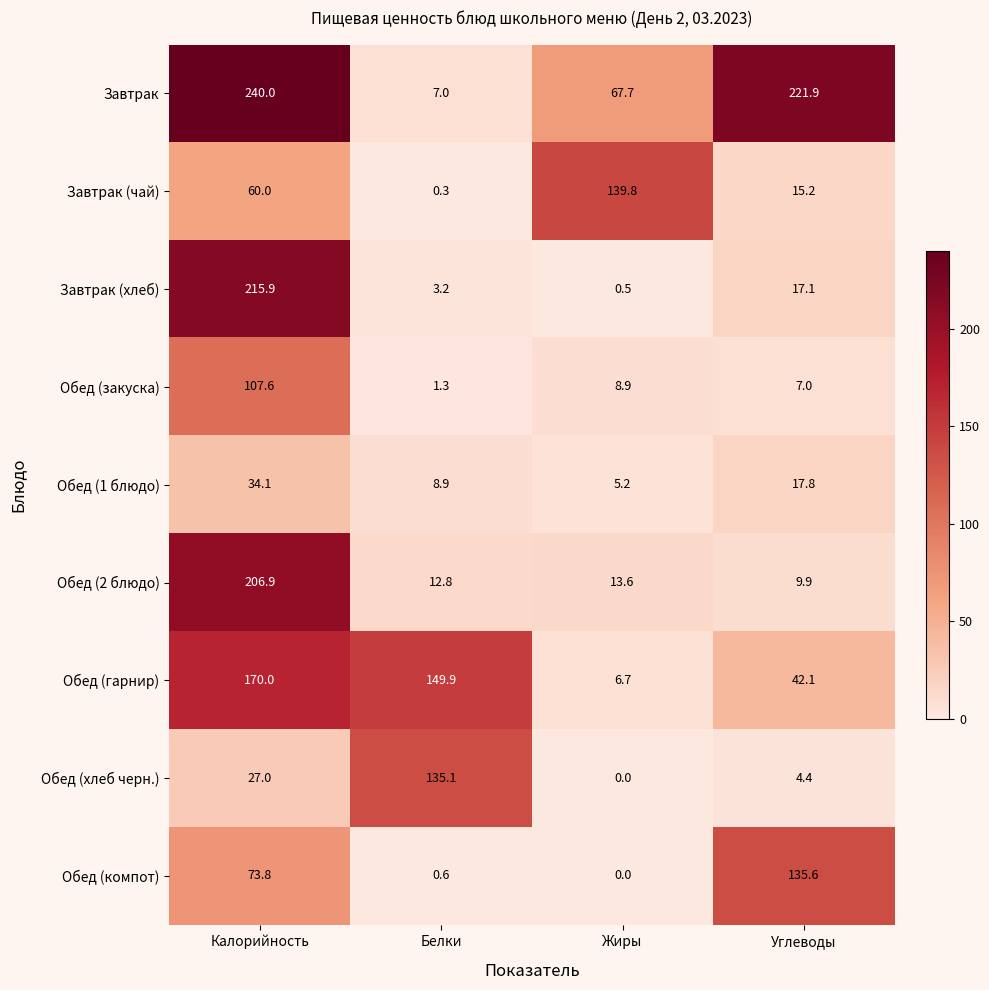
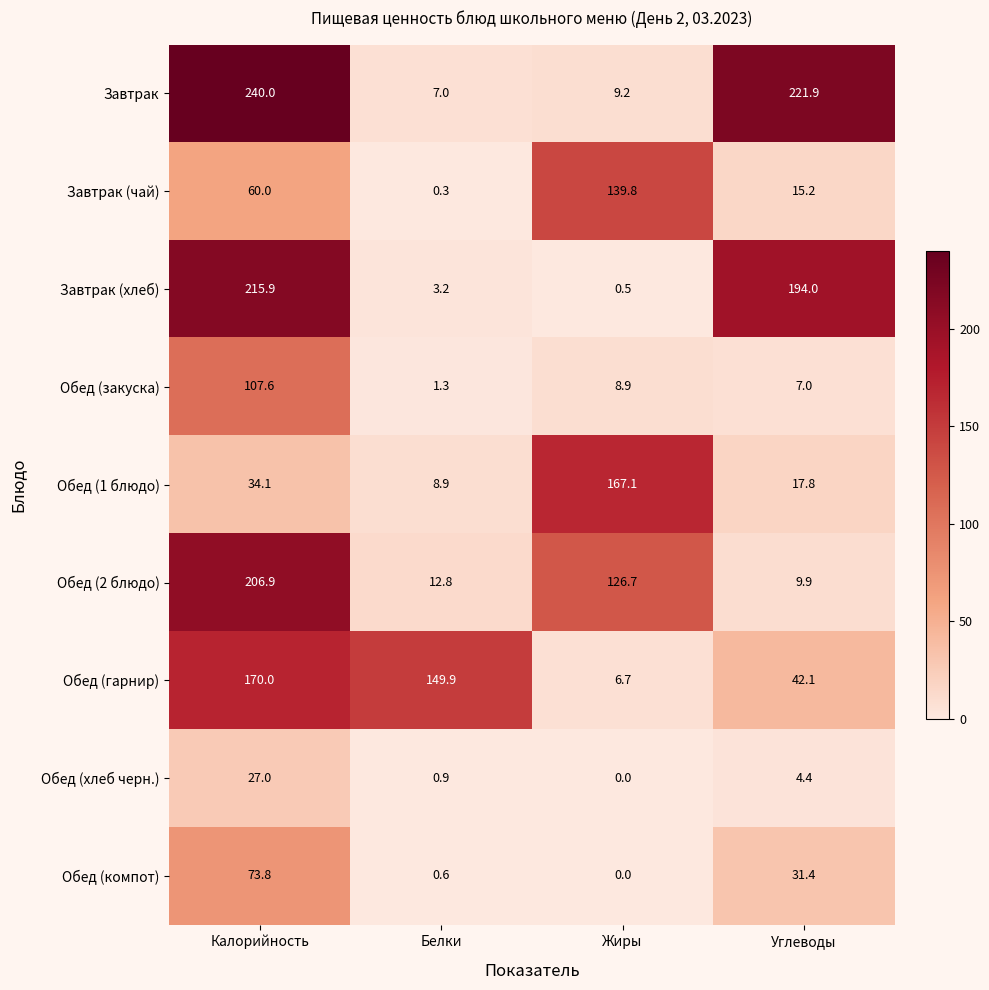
Завтрак, Жиры: 67.7 -> 9.2
Завтрак (хлеб), Углеводы: 17.1 -> 194.0
Обед (1 блюдо), Жиры: 5.2 -> 167.1
Обед (2 блюдо), Жиры: 13.6 -> 126.7
Обед (хлеб черн.), Белки: 135.1 -> 0.9
Обед (компот), Углеводы: 135.6 -> 31.4
